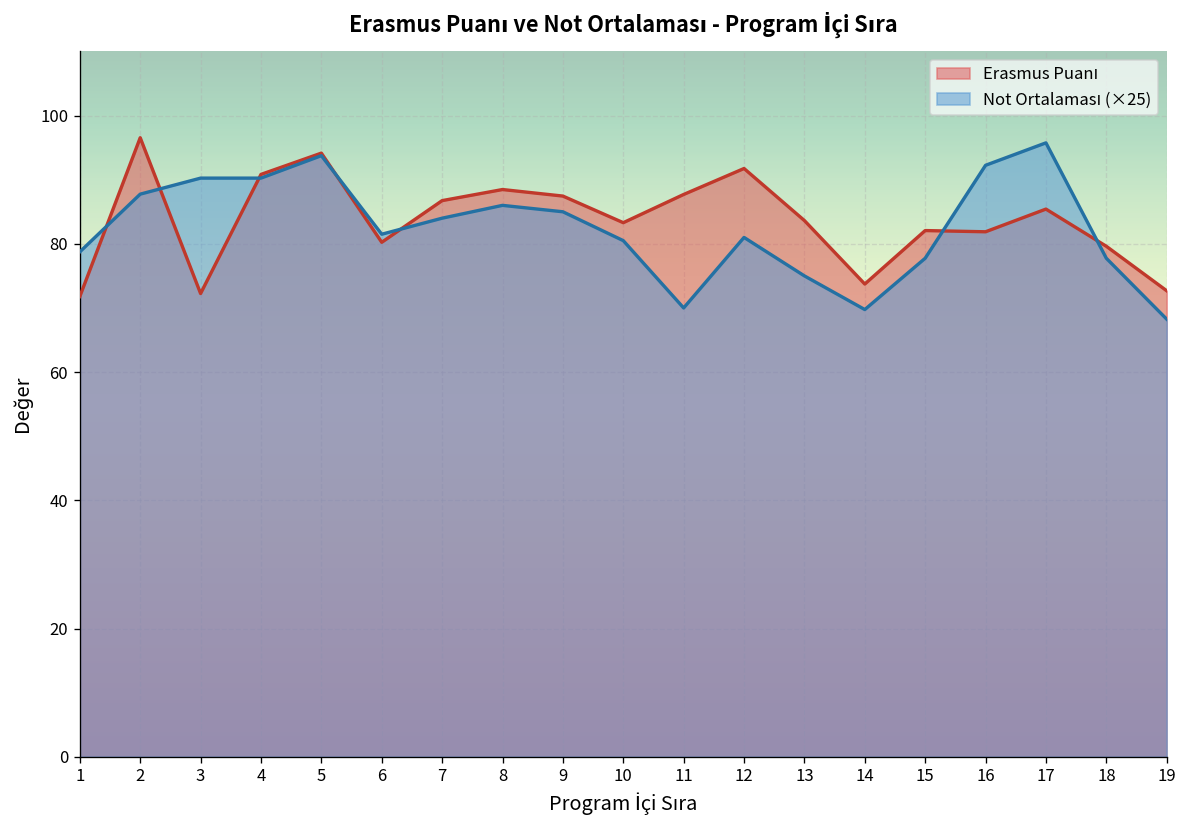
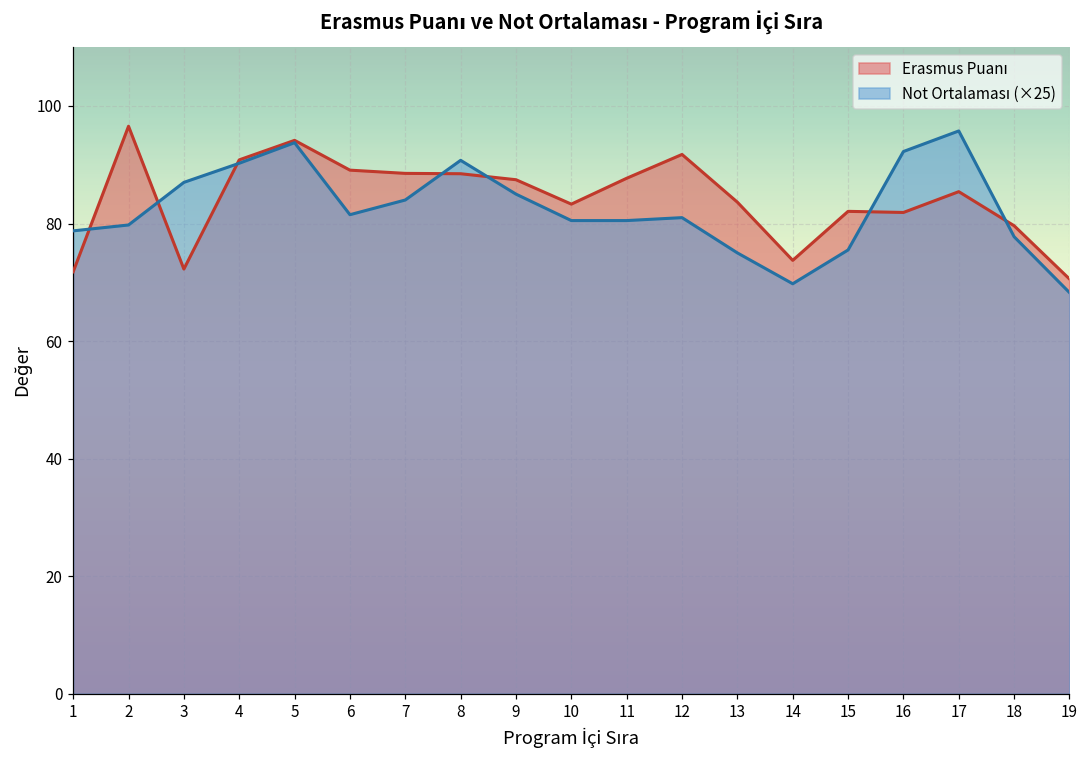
Not Ortalaması (×25), 2: 88 -> 80
Not Ortalaması (×25), 3: 90 -> 87
Erasmus Puanı, 6: 80 -> 89
Erasmus Puanı, 7: 87 -> 89
Not Ortalaması (×25), 8: 86 -> 91
Not Ortalaması (×25), 11: 70 -> 81
Not Ortalaması (×25), 15: 78 -> 76
Erasmus Puanı, 19: 73 -> 71
